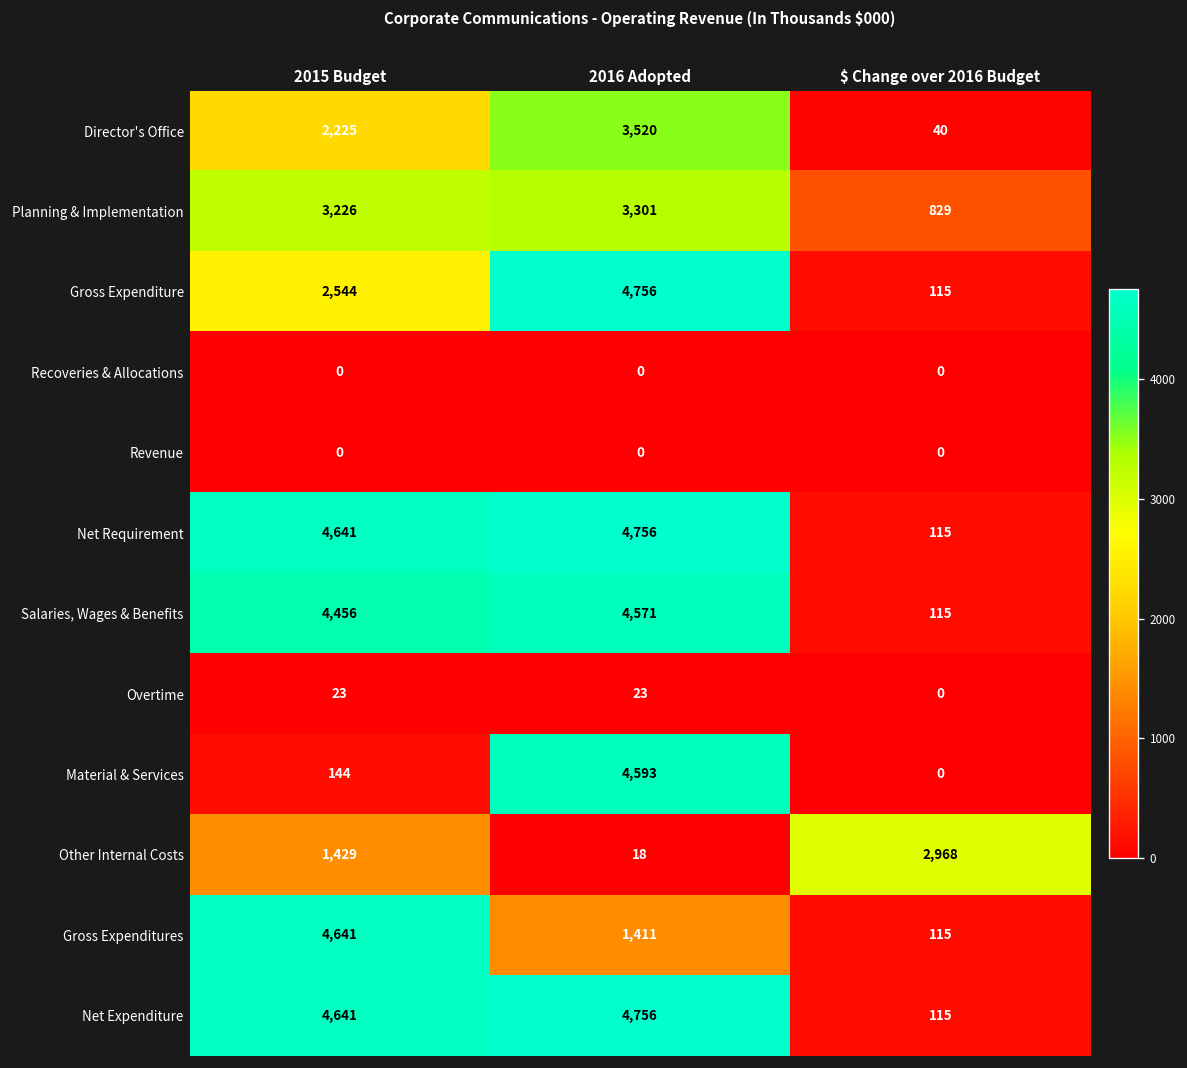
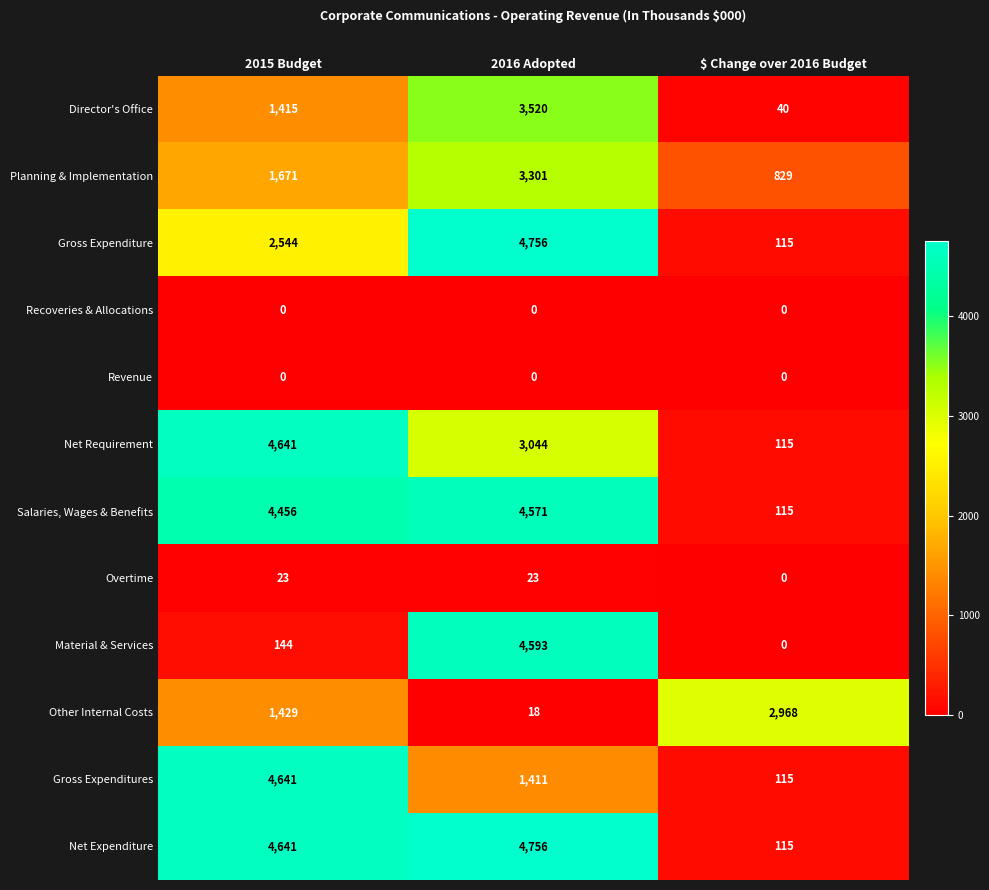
Director's Office, 2015 Budget: 2,225 -> 1,415
Planning & Implementation, 2015 Budget: 3,226 -> 1,671
Net Requirement, 2016 Adopted: 4,756 -> 3,044
